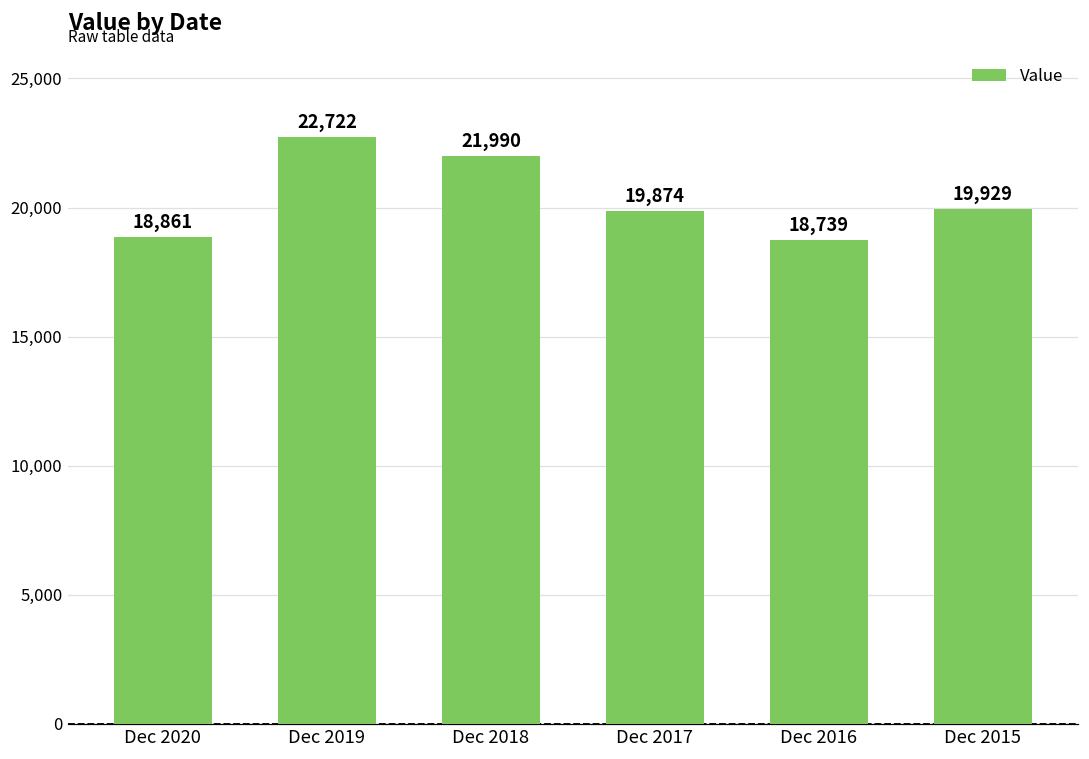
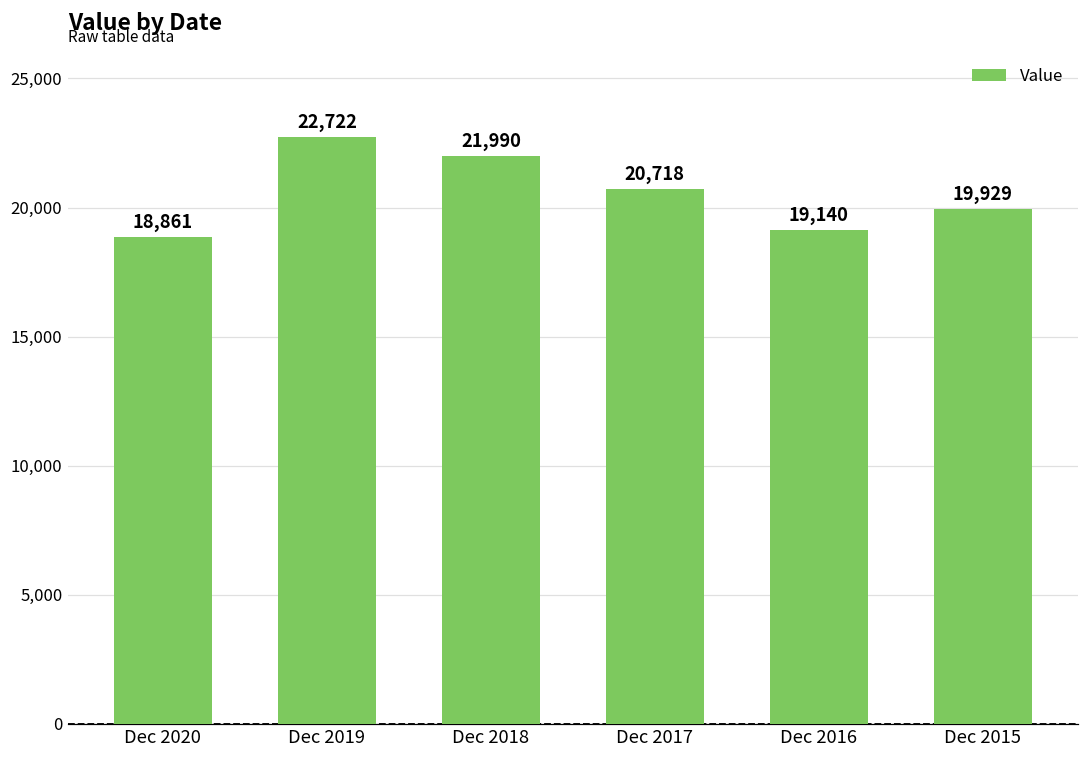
Dec 2017: 19,874 -> 20,718
Dec 2016: 18,739 -> 19,140
